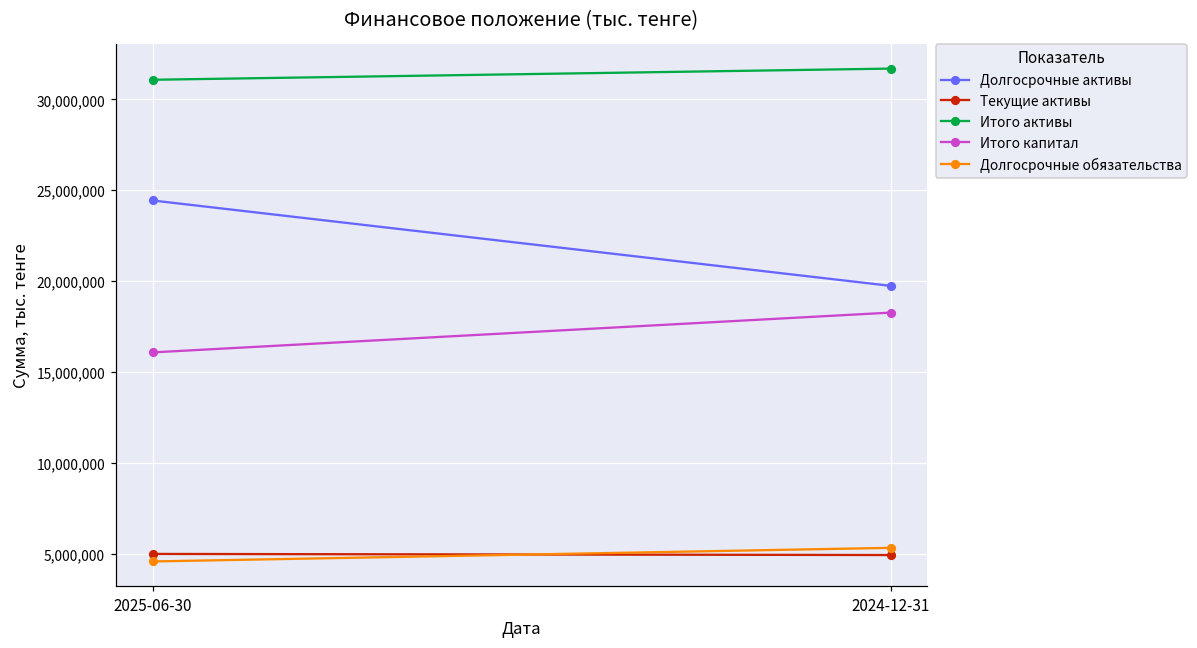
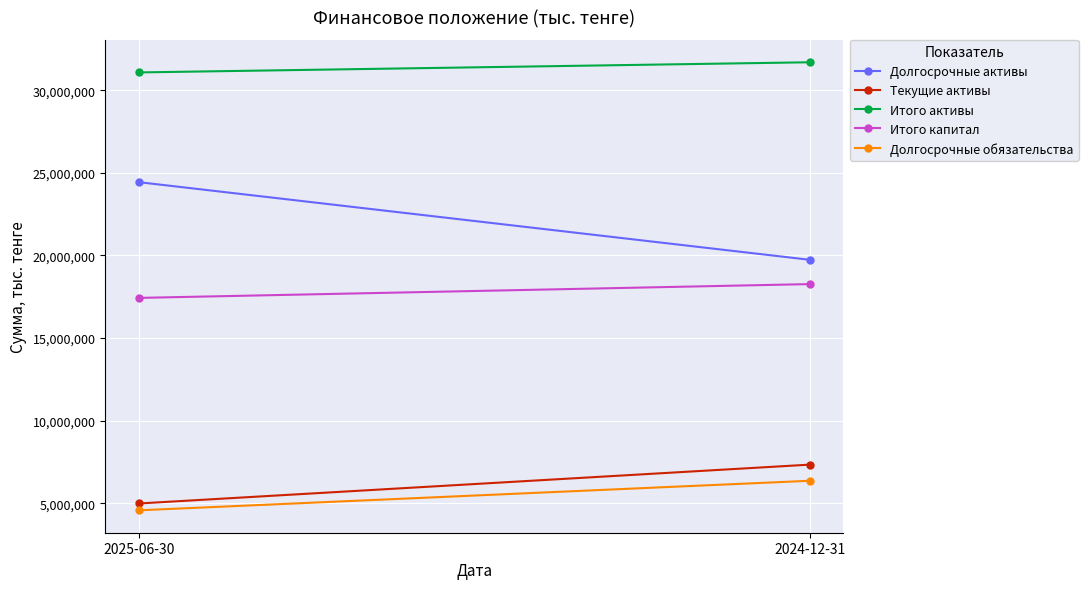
Итого капитал, 2025-06-30: 16,100,000 -> 17,400,000
Текущие активы, 2024-12-31: 4,900,000 -> 7,300,000
Долгосрочные обязательства, 2024-12-31: 5,300,000 -> 6,400,000
